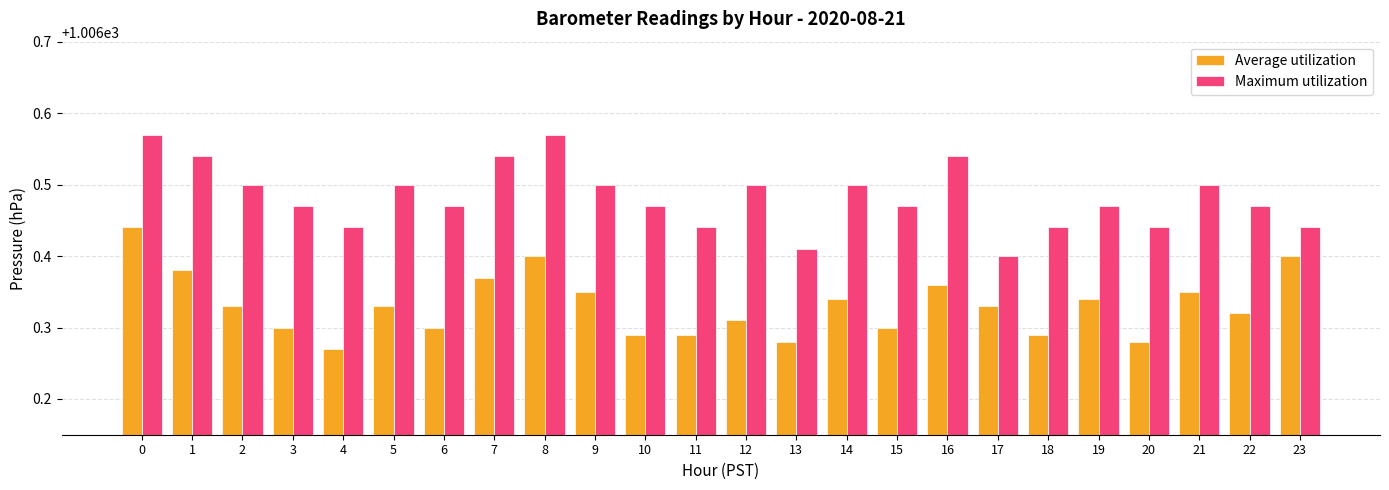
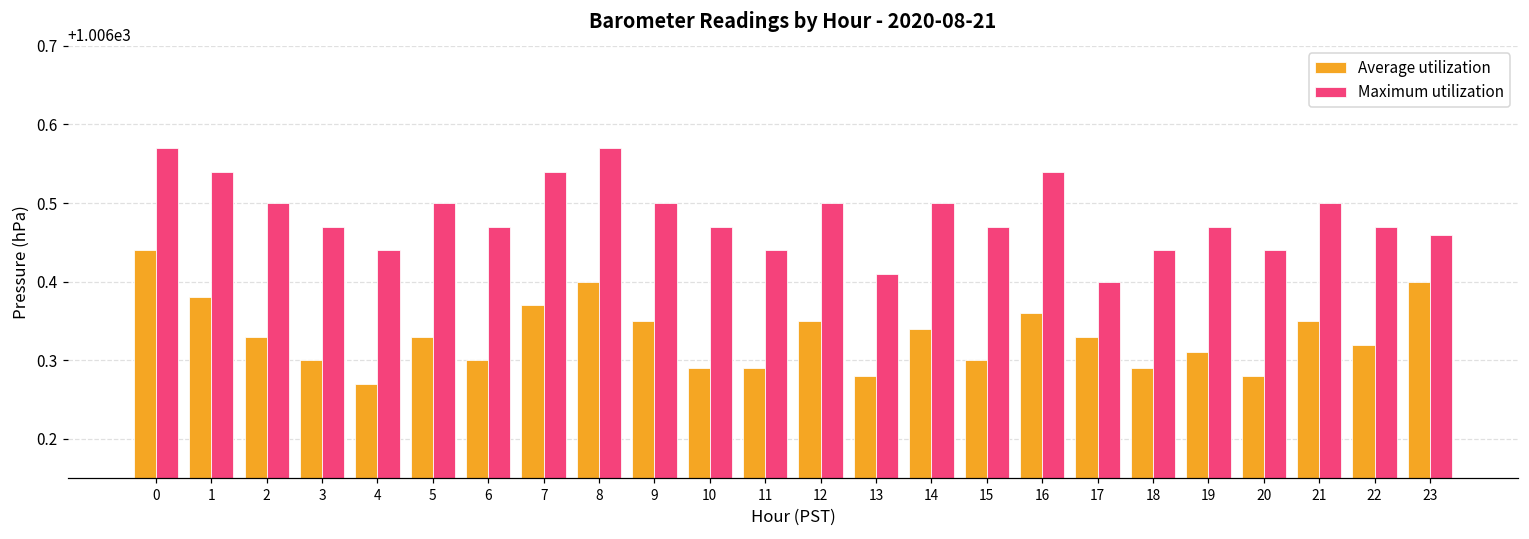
Average utilization, 12: 1006.31 -> 1006.35
Average utilization, 19: 1006.34 -> 1006.31
Maximum utilization, 23: 1006.44 -> 1006.46
